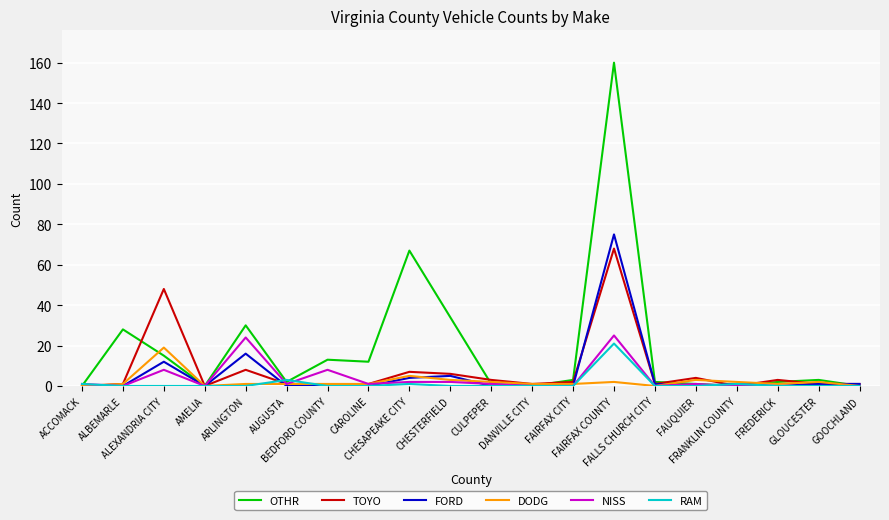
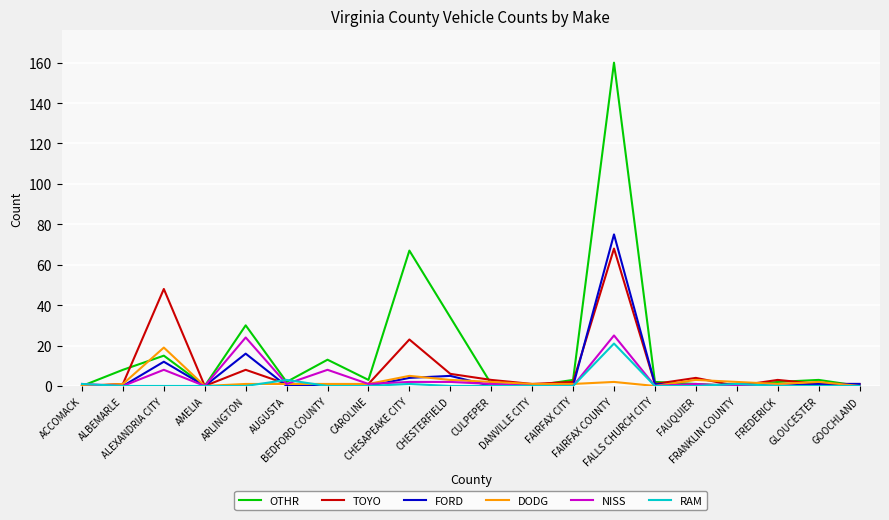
OTHR, ALBEMARLE: 28 -> 8
OTHR, CAROLINE: 12 -> 3
TOYO, CHESAPEAKE CITY: 7 -> 23
